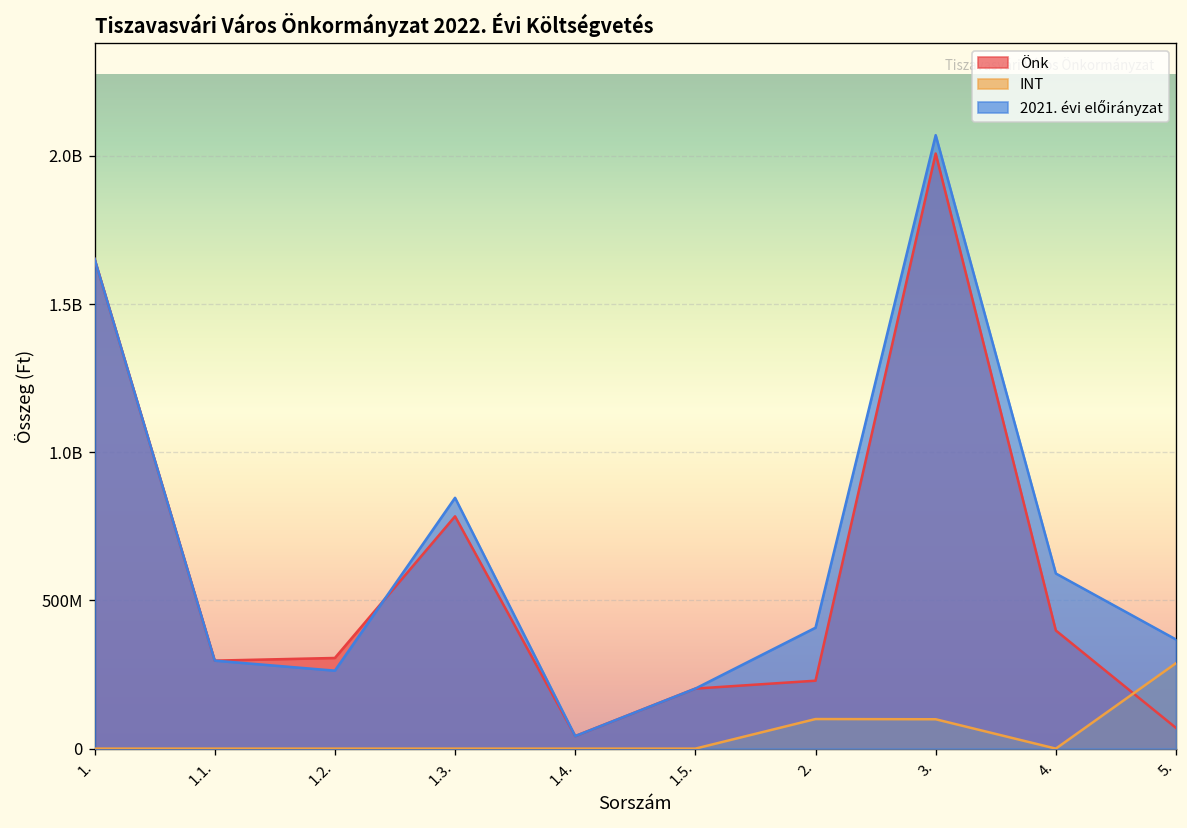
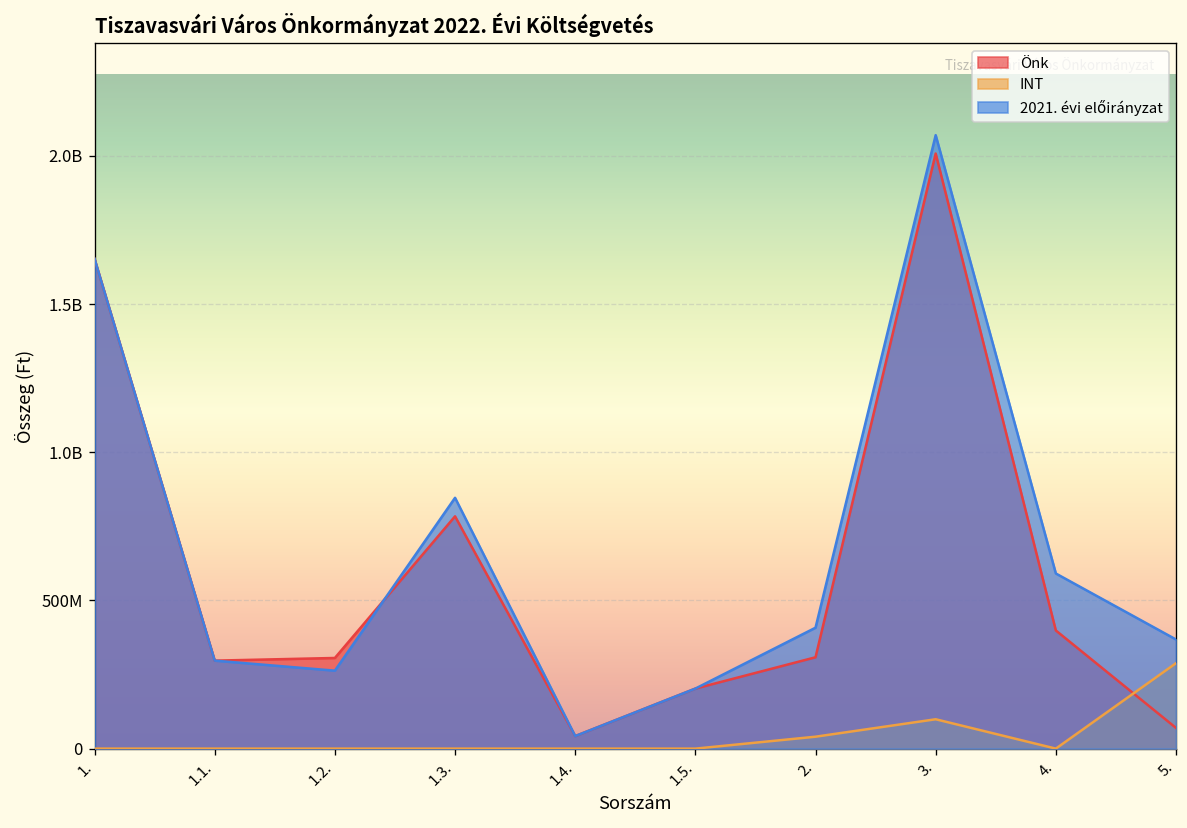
Önk, 2.: 230000000 -> 310000000
INT, 2.: 100000000 -> 40000000
